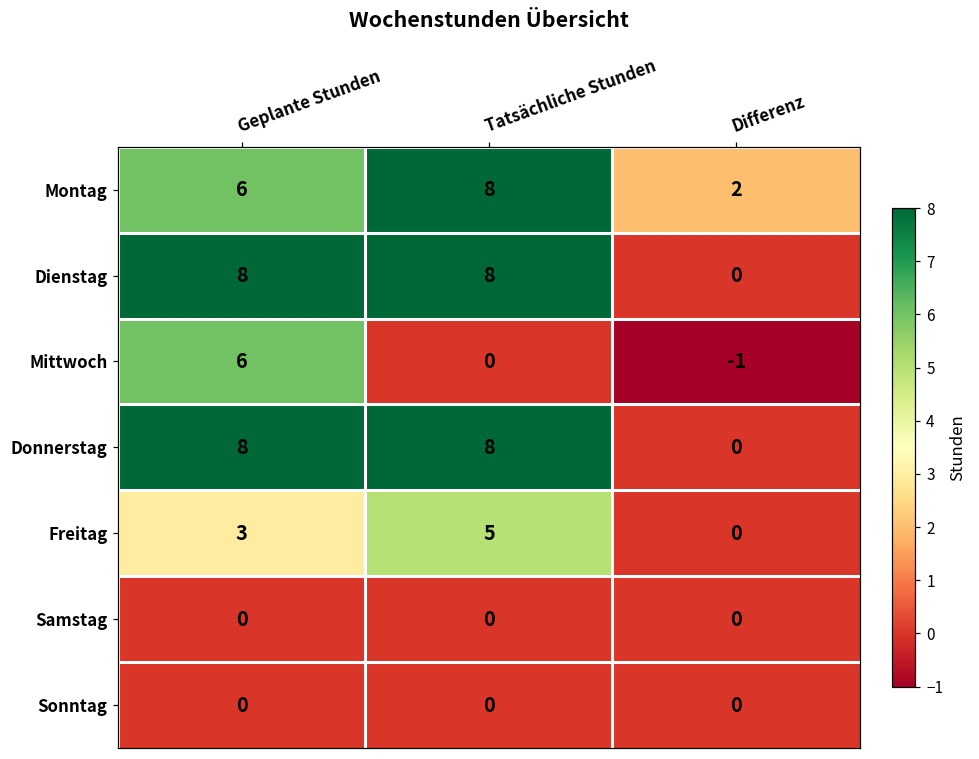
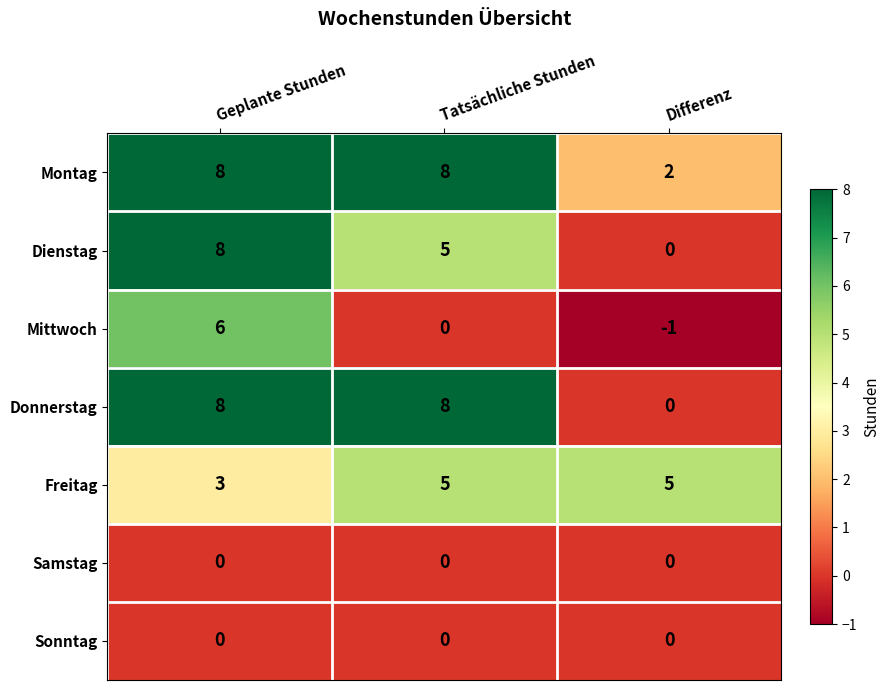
Montag, Geplante Stunden: 6 -> 8
Dienstag, Tatsächliche Stunden: 8 -> 5
Freitag, Differenz: 0 -> 5
